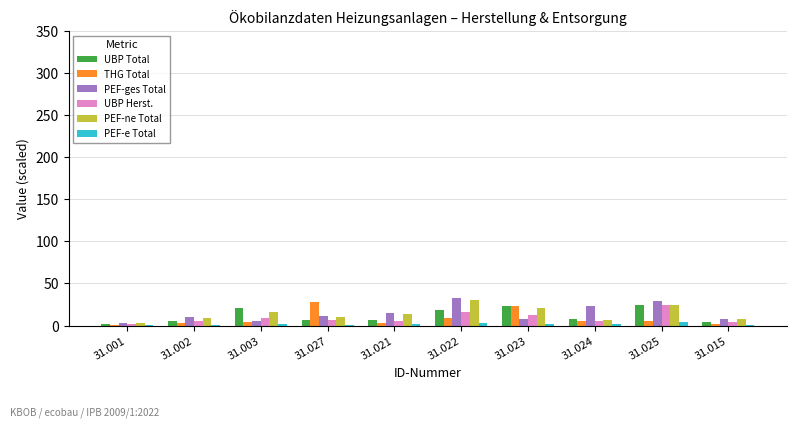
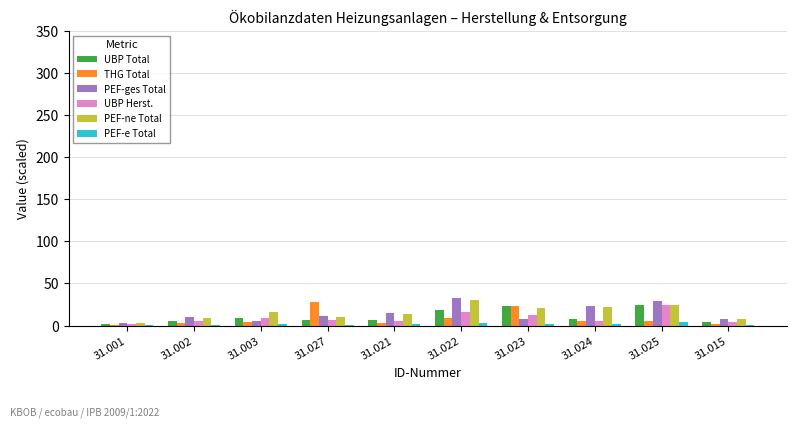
UBP Total, 31.003: 20 -> 10
PEF-ne Total, 31.024: 10 -> 20
